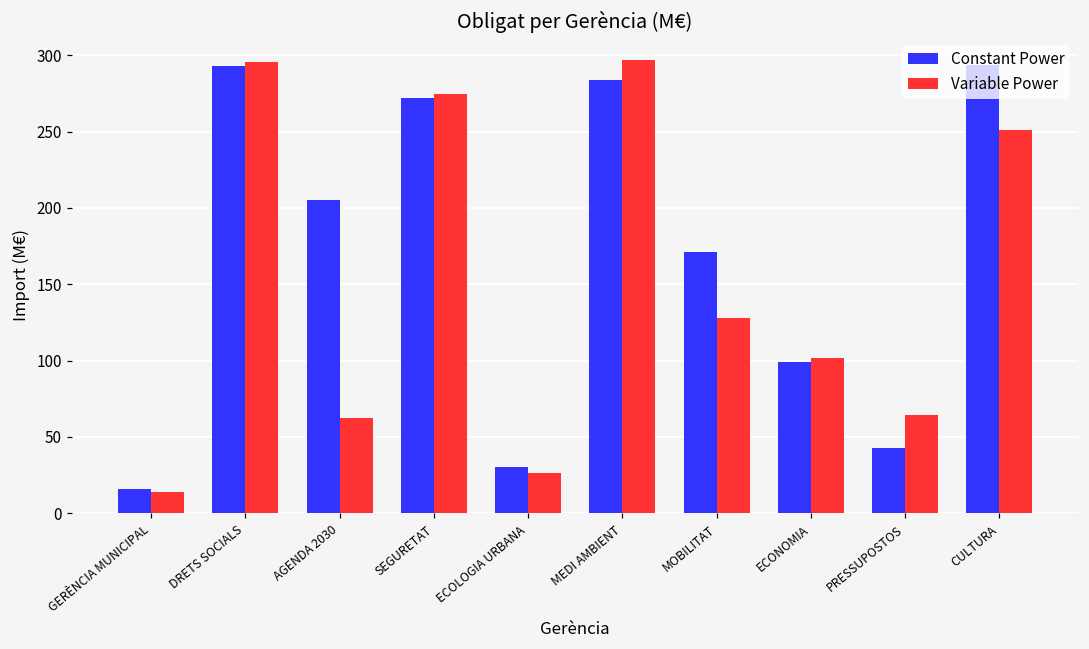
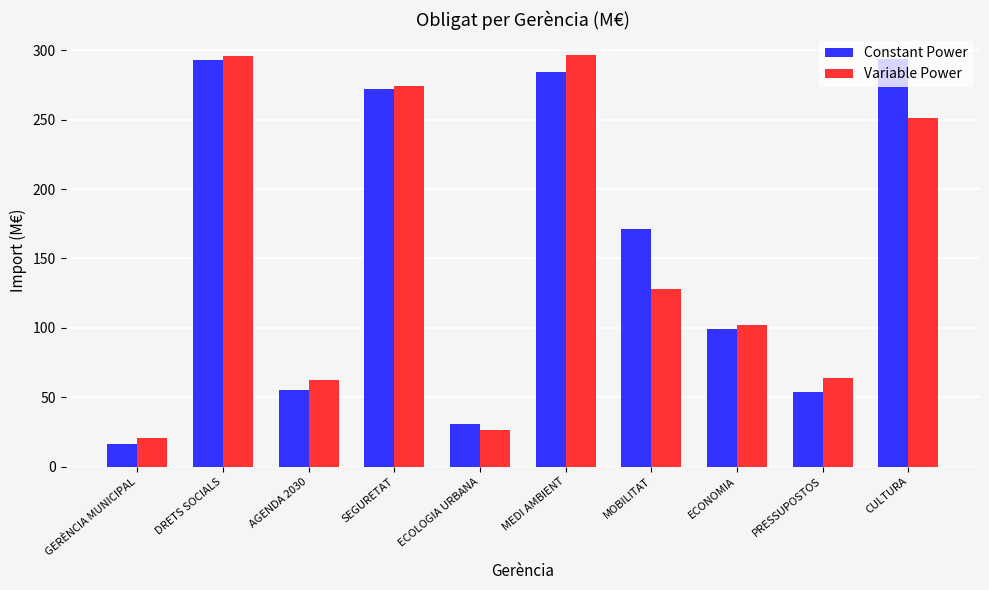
Variable Power, GERÈNCIA MUNICIPAL: 14 -> 20
Constant Power, AGENDA 2030: 206 -> 56
Constant Power, PRESSUPOSTOS: 42 -> 54
